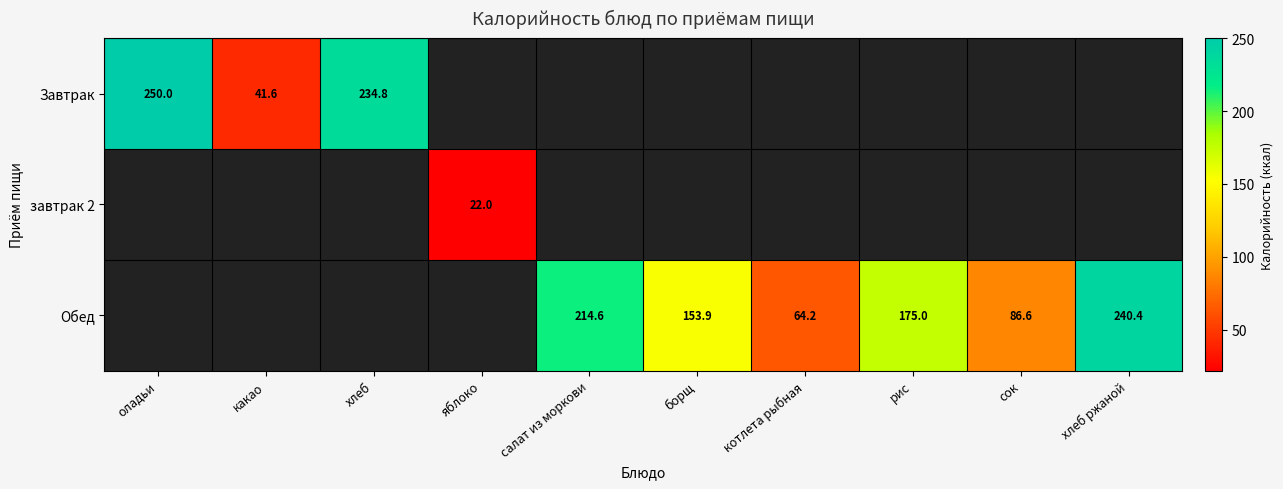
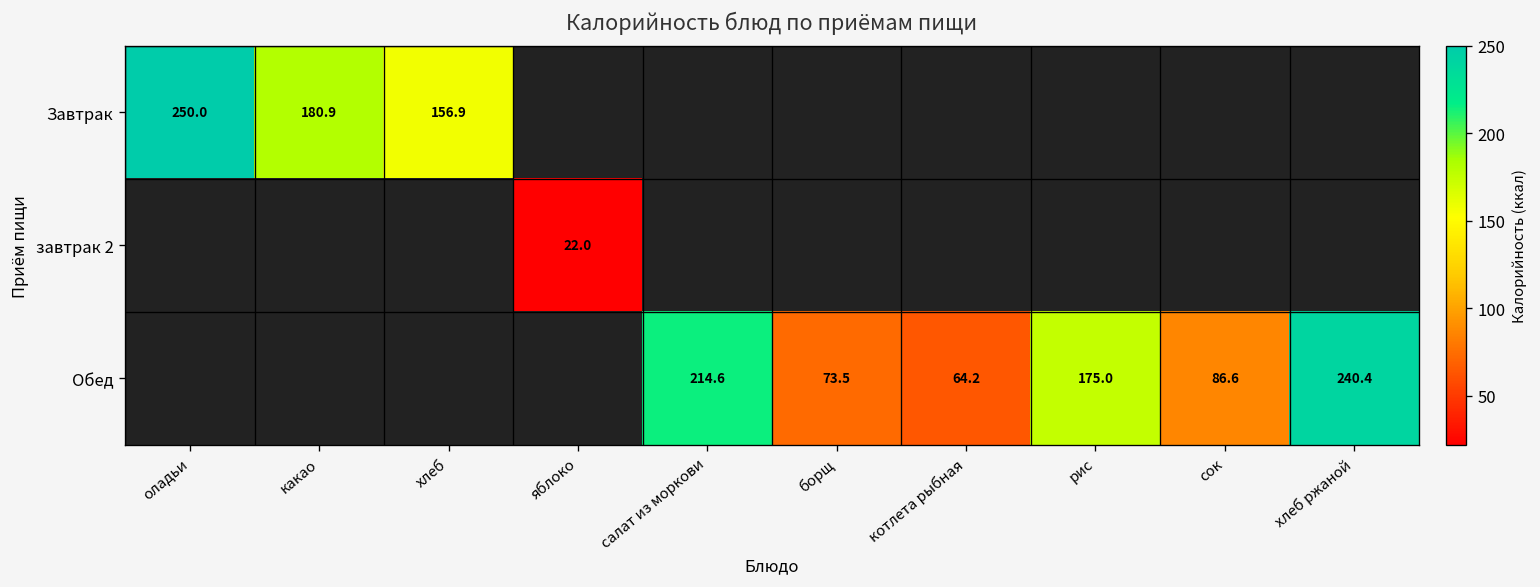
Завтрак, какао: 41.6 -> 180.9
Завтрак, хлеб: 234.8 -> 156.9
Обед, борщ: 153.9 -> 73.5
